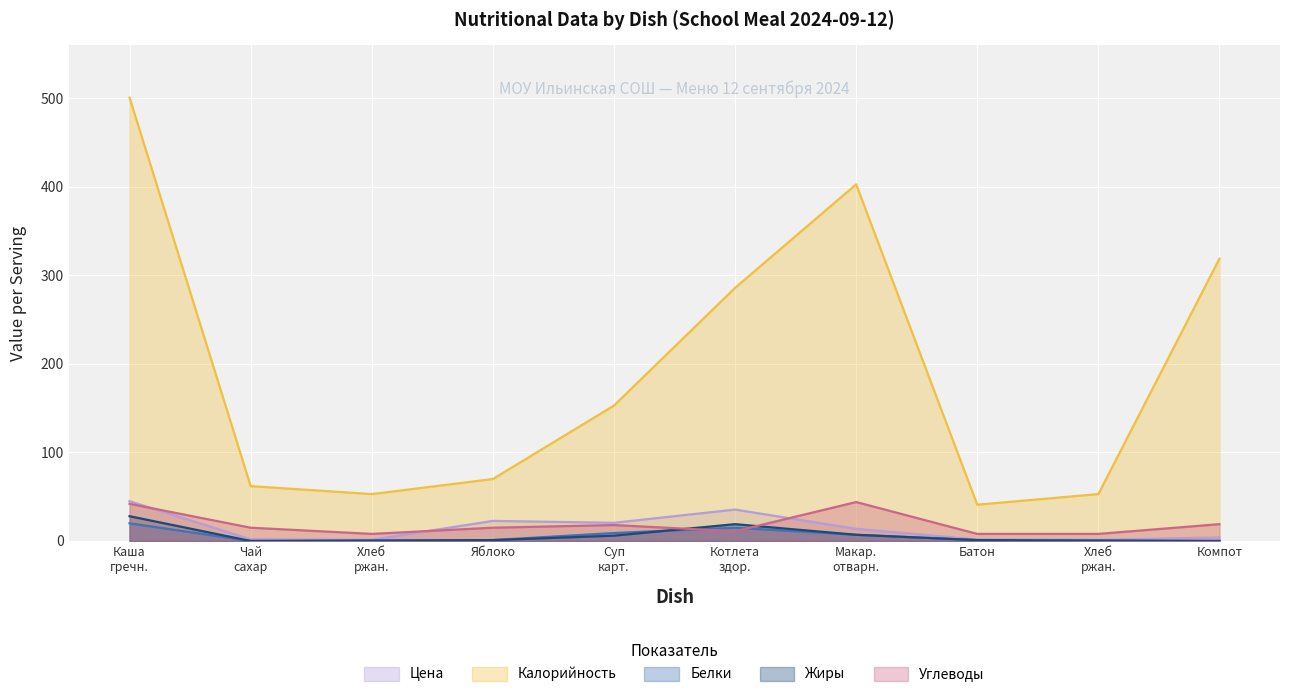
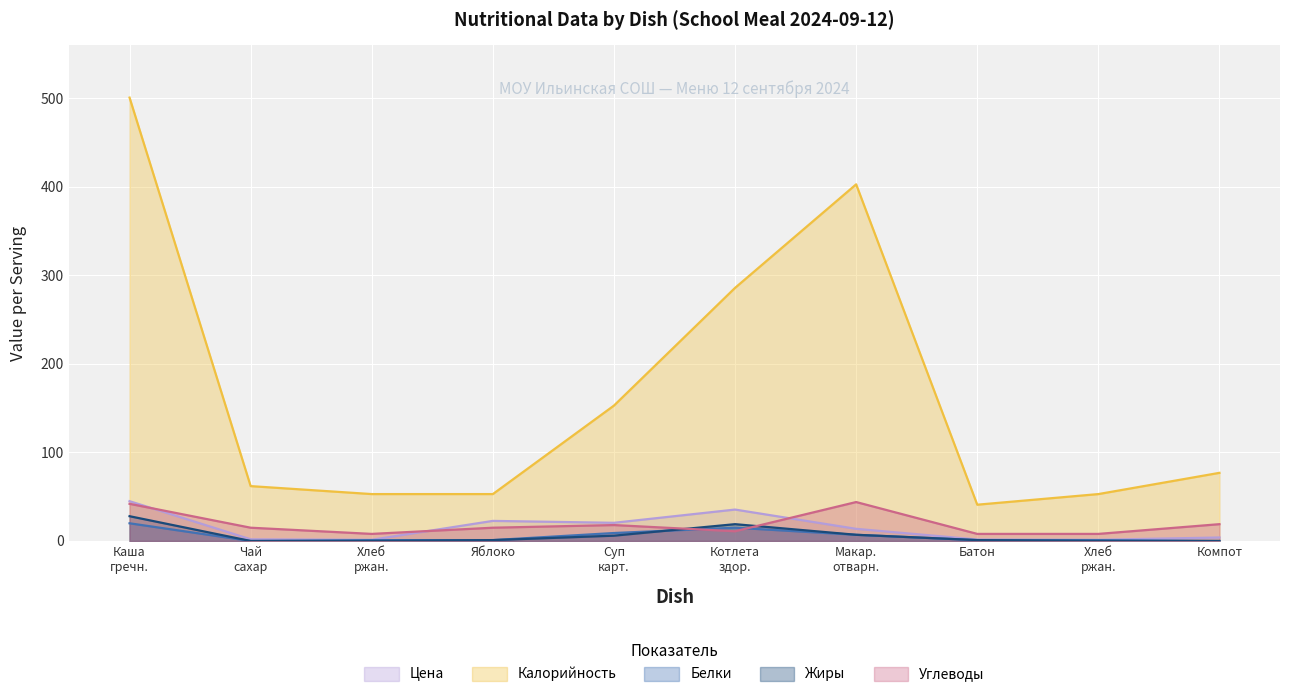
Калорийность, Яблоко: 70 -> 50
Калорийность, Компот: 320 -> 80
